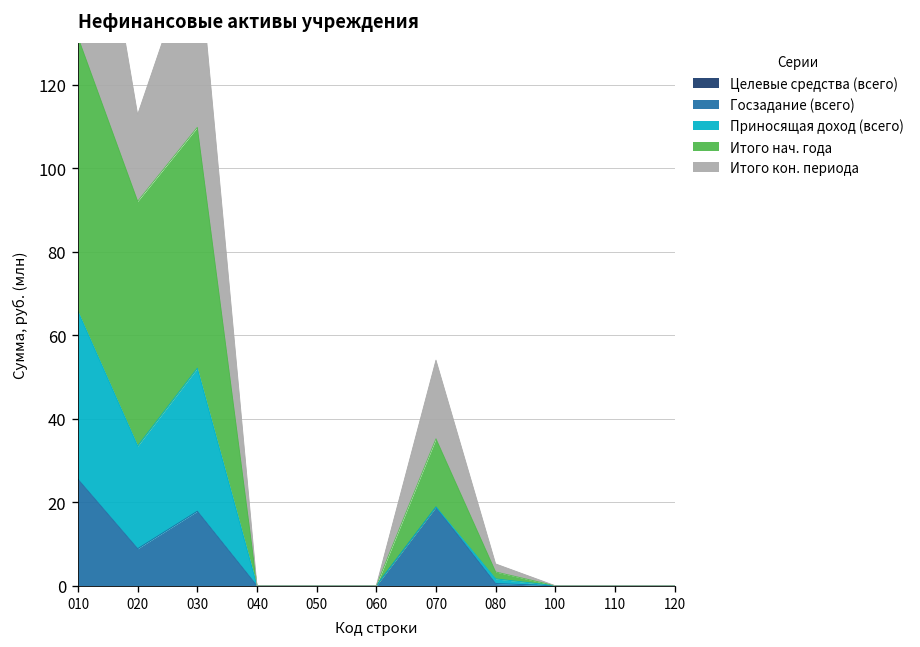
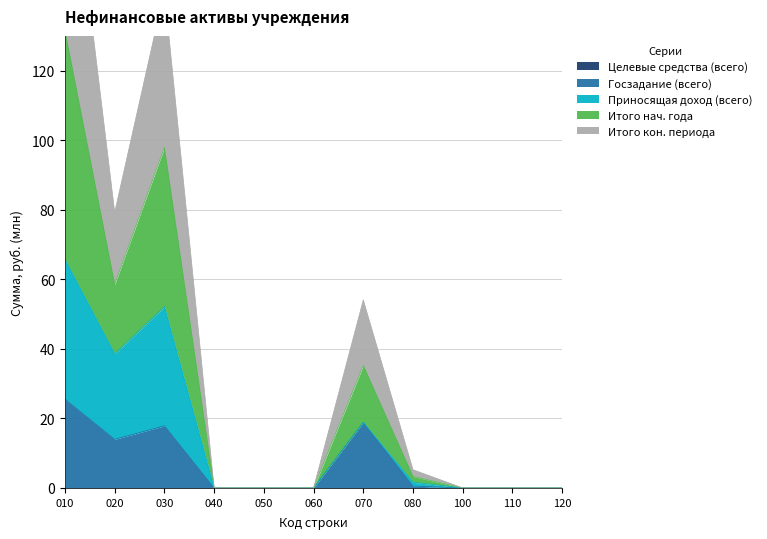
Госзадание (всего), 020: 9 -> 14
Итого нач. года, 020: 59 -> 20
Итого нач. года, 030: 58 -> 46
